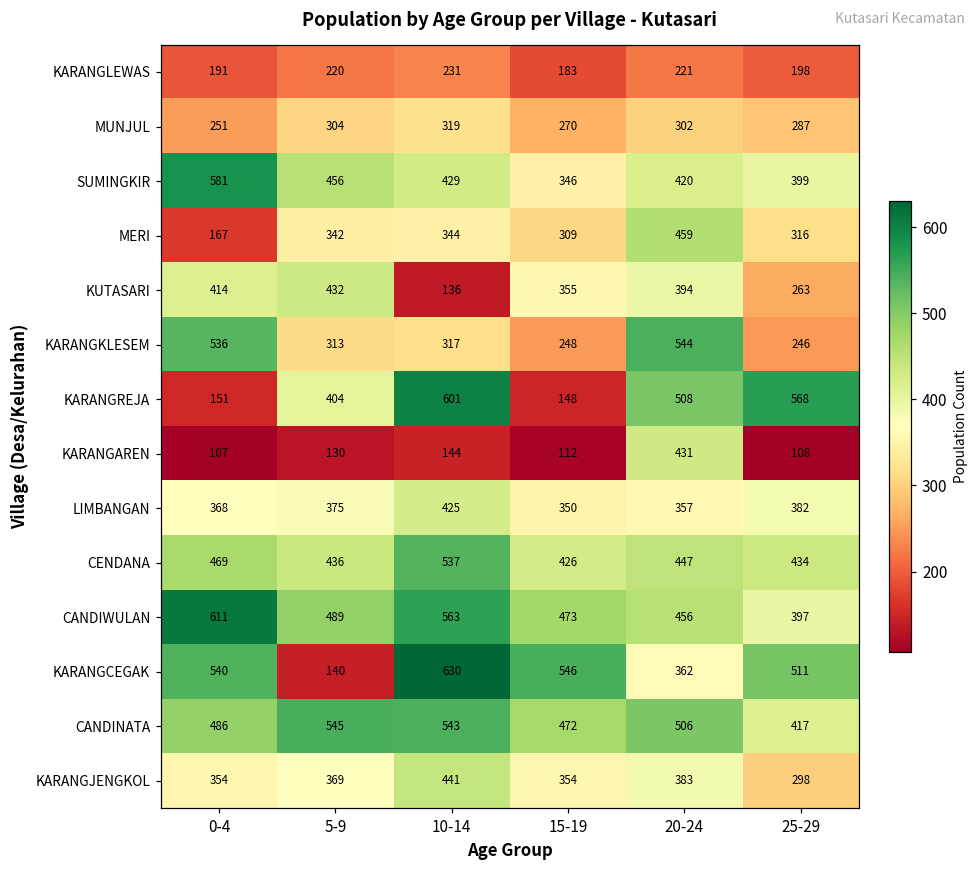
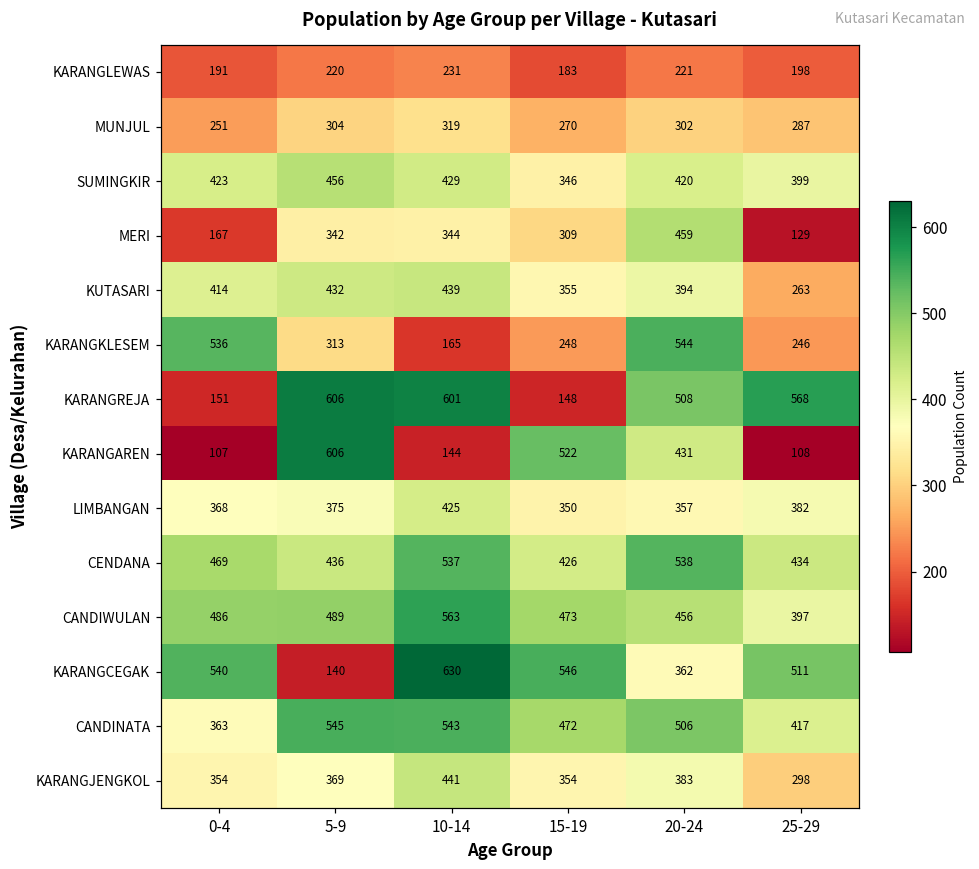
SUMINGKIR, 0-4: 581 -> 423
MERI, 25-29: 316 -> 129
KUTASARI, 10-14: 136 -> 439
KARANGKLESEM, 10-14: 317 -> 165
KARANGREJA, 5-9: 404 -> 606
KARANGAREN, 5-9: 130 -> 606
KARANGAREN, 15-19: 112 -> 522
CENDANA, 20-24: 447 -> 538
CANDIWULAN, 0-4: 611 -> 486
CANDINATA, 0-4: 486 -> 363
